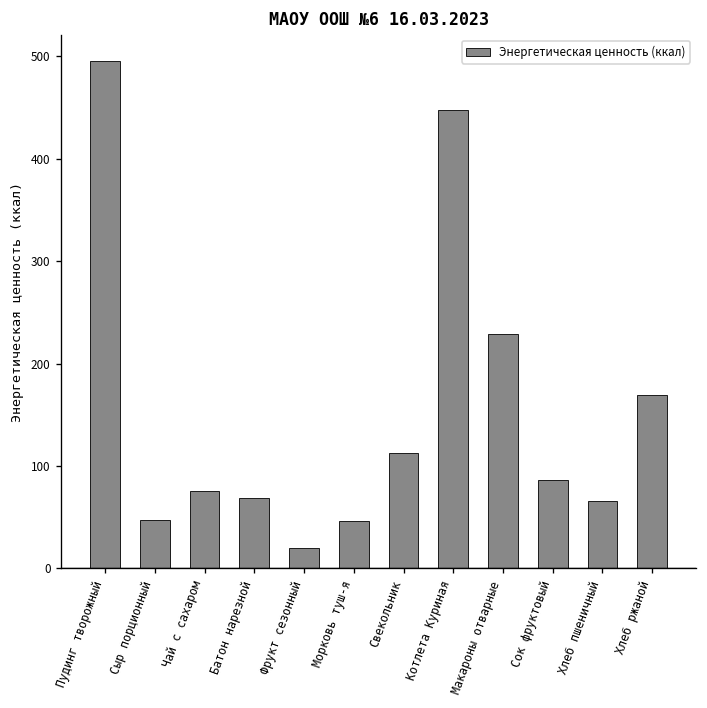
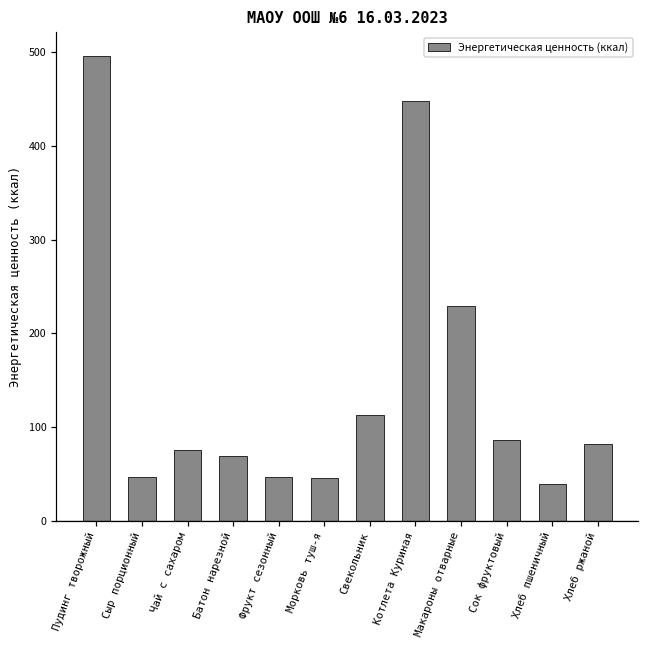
Фрукт сезонный: 20 -> 50
Хлеб пшеничный: 70 -> 40
Хлеб ржаной: 170 -> 80
